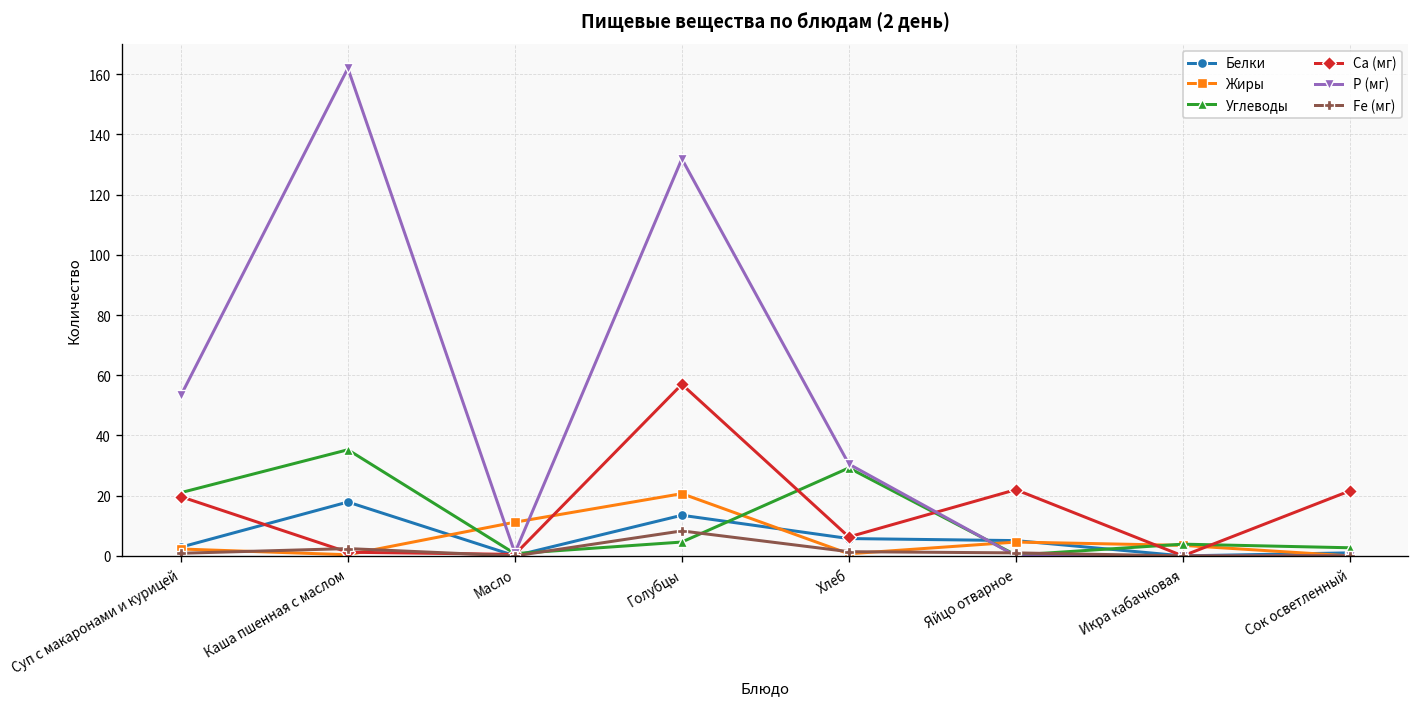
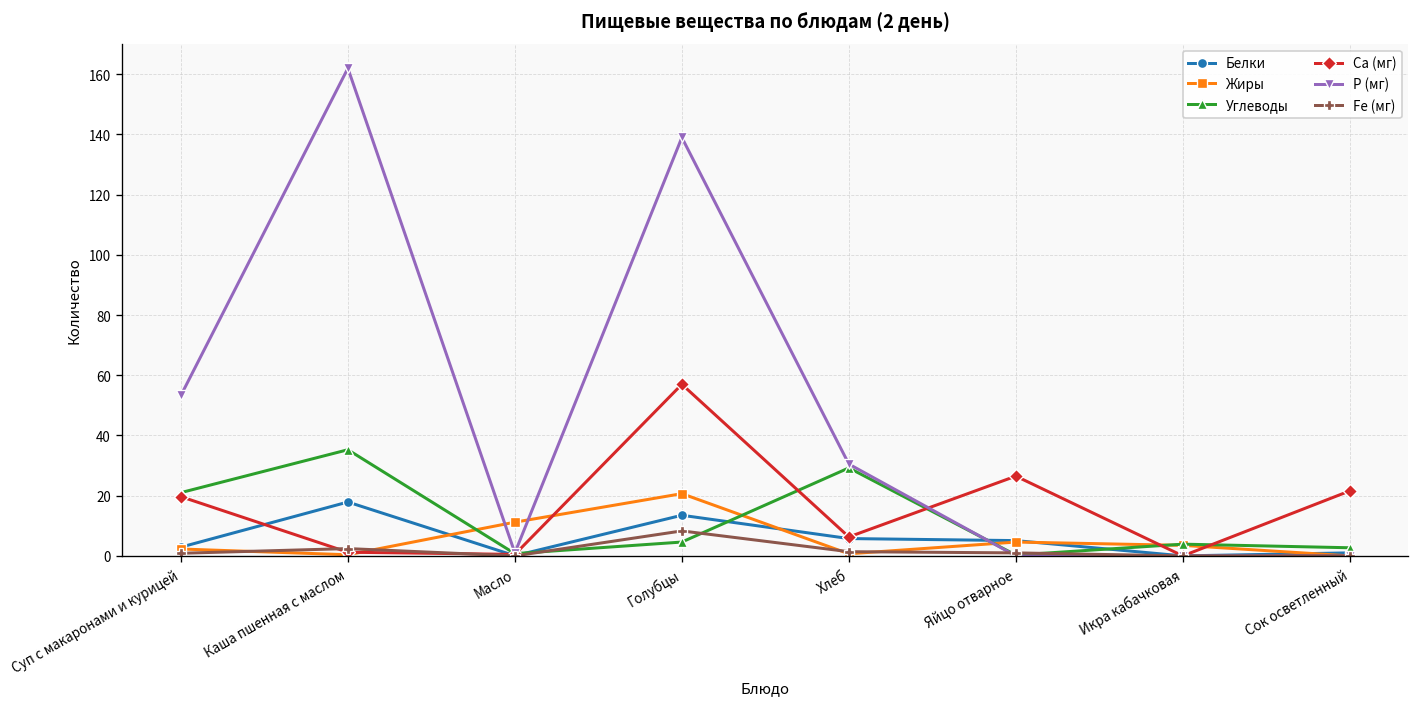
P (мг), Голубцы: 132 -> 139
Ca (мг), Яйцо отварное: 22 -> 27
